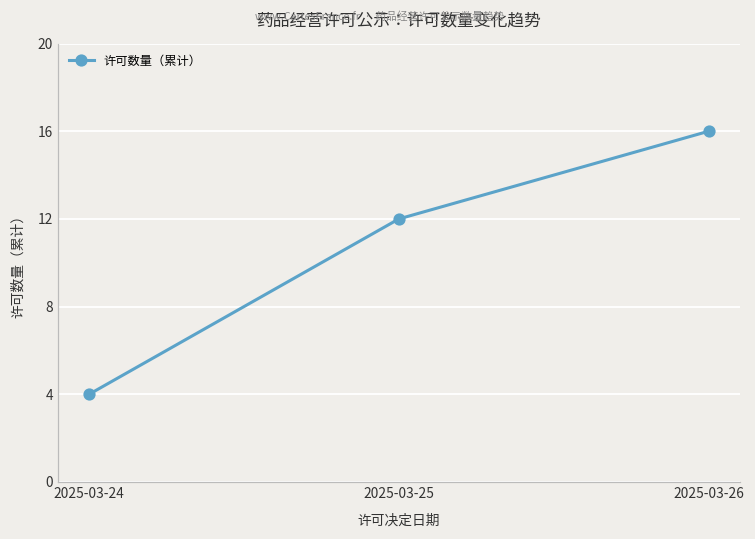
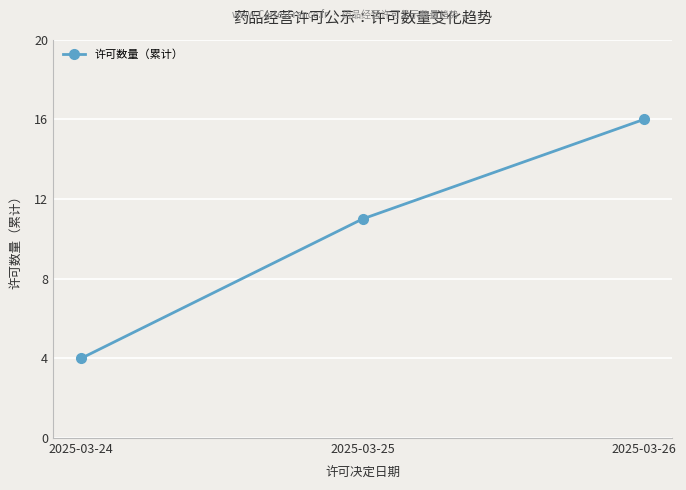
2025-03-25: 12 -> 11
